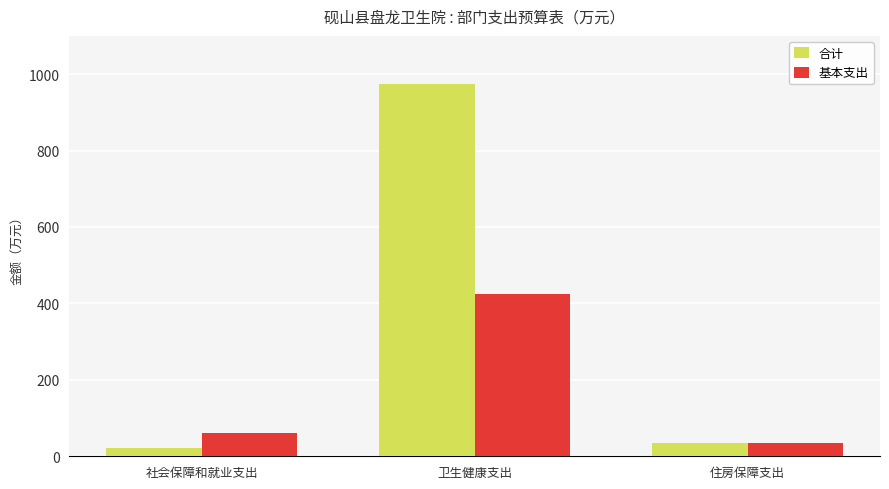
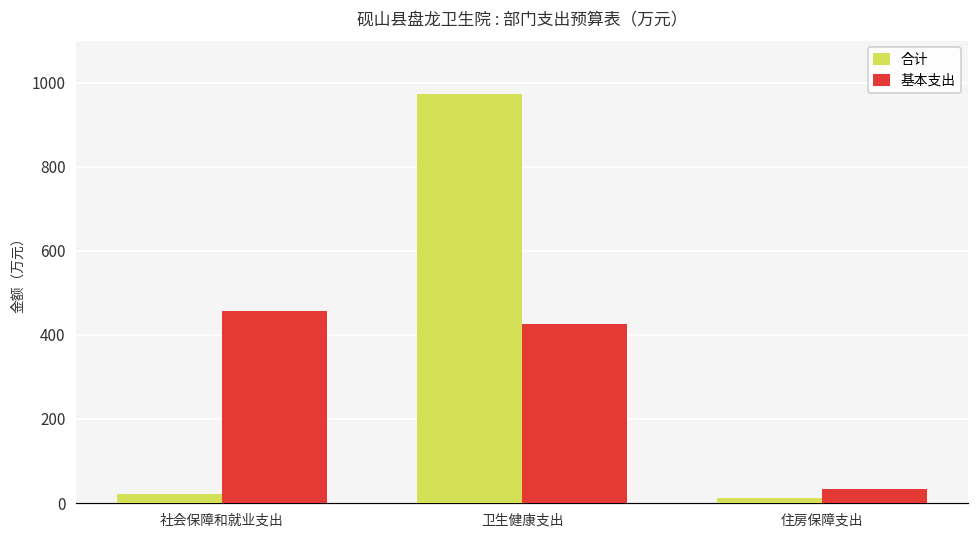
基本支出, 社会保障和就业支出: 60 -> 460
合计, 住房保障支出: 30 -> 10
